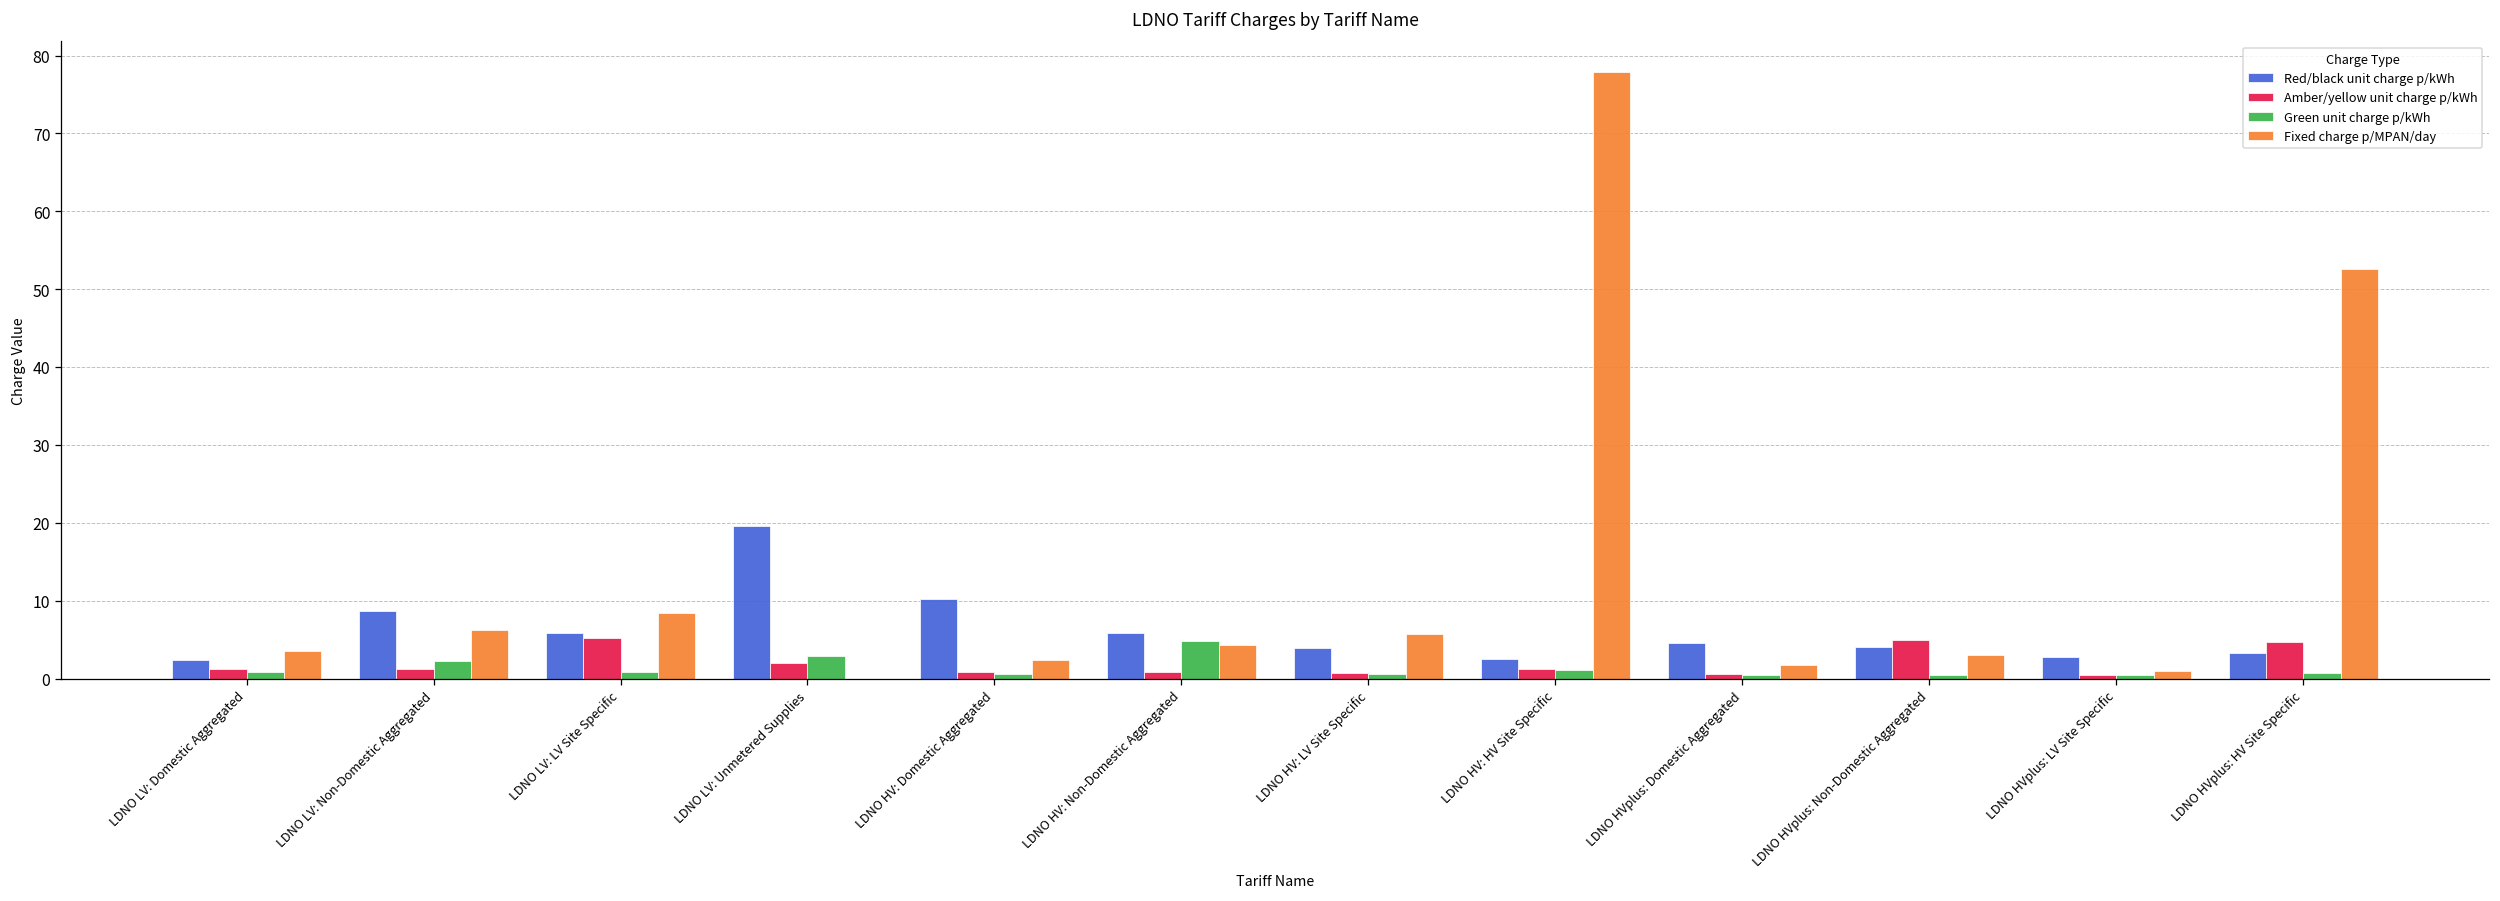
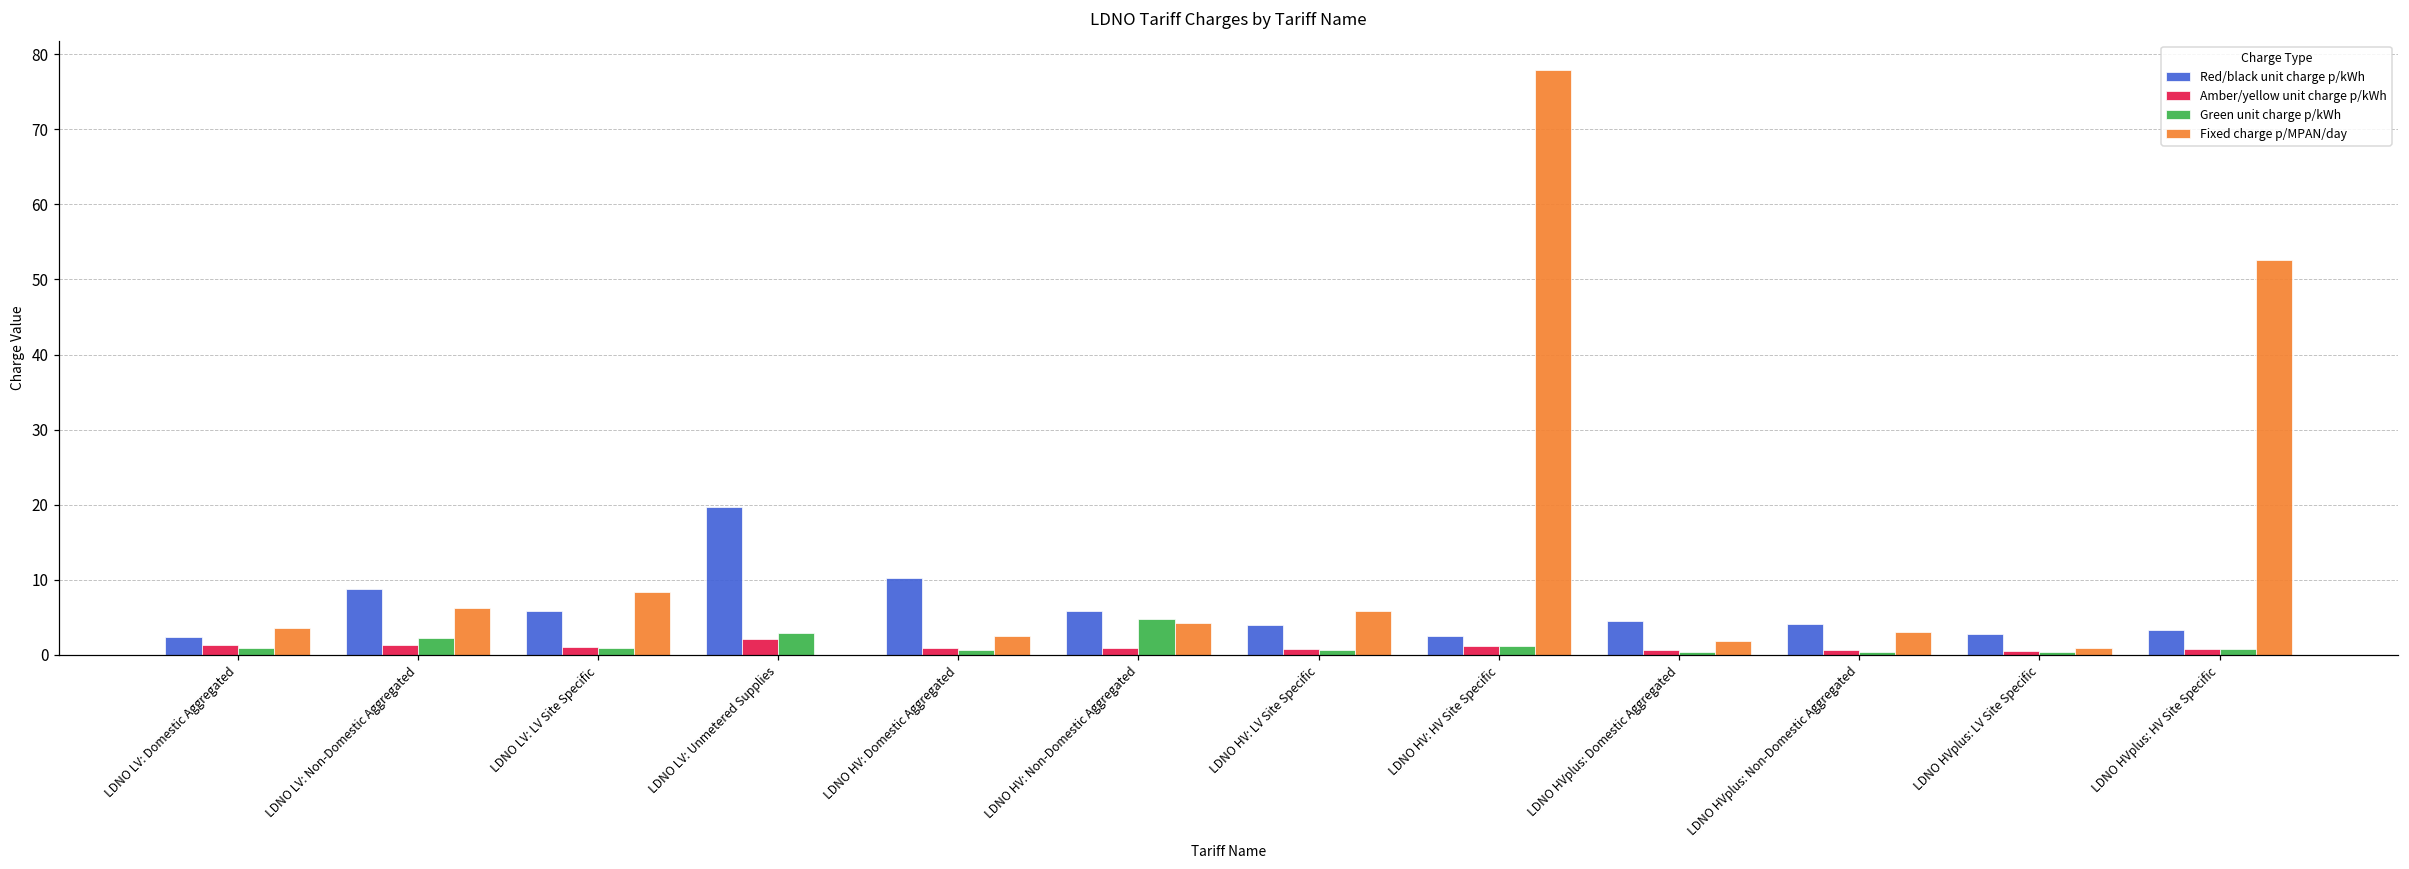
Amber/yellow unit charge p/kWh, LDNO LV: LV Site Specific: 5 -> 1
Amber/yellow unit charge p/kWh, LDNO HVplus: Non-Domestic Aggregated: 5 -> 1
Amber/yellow unit charge p/kWh, LDNO HVplus: HV Site Specific: 5 -> 1
